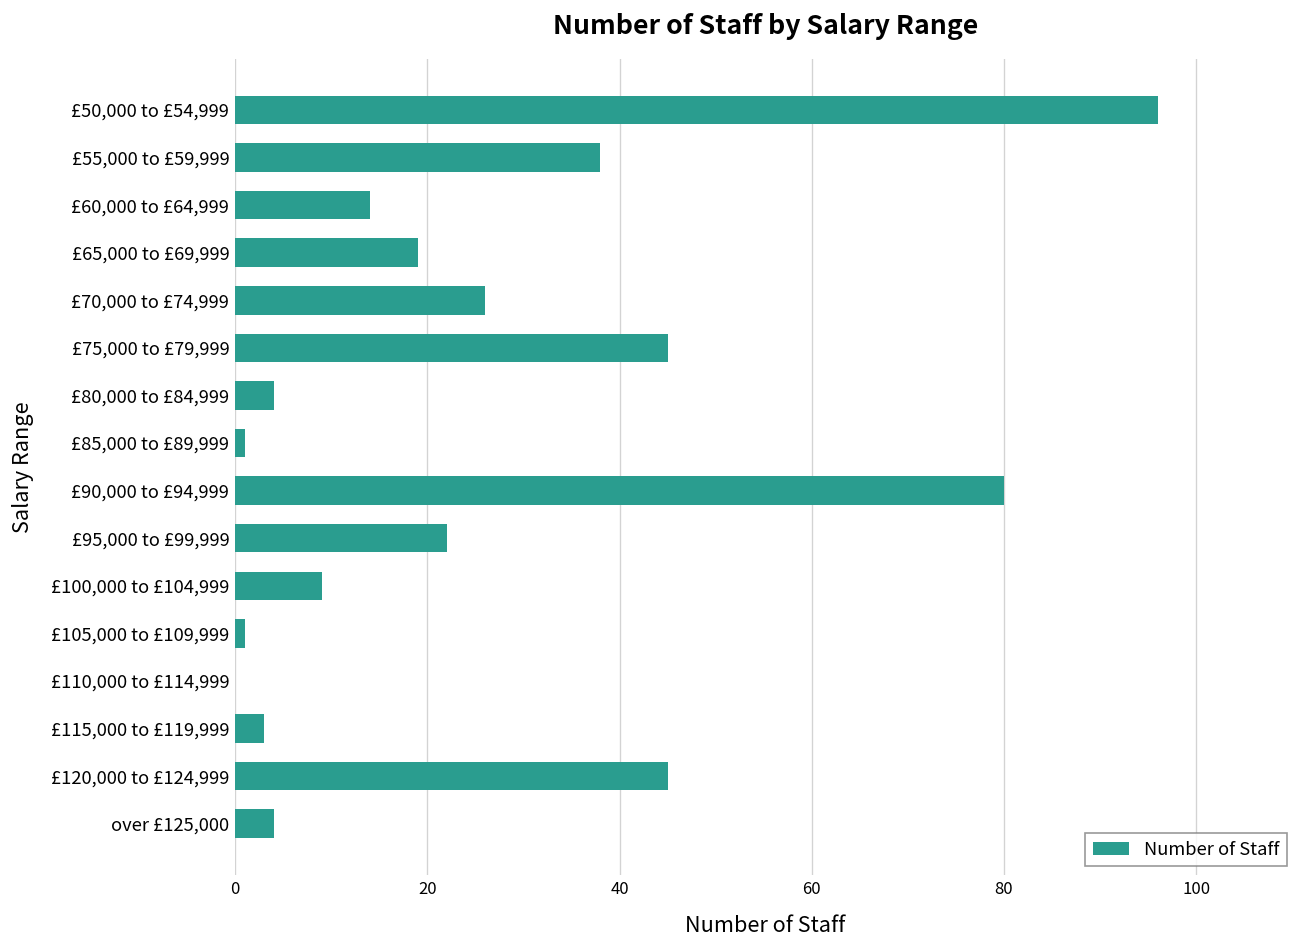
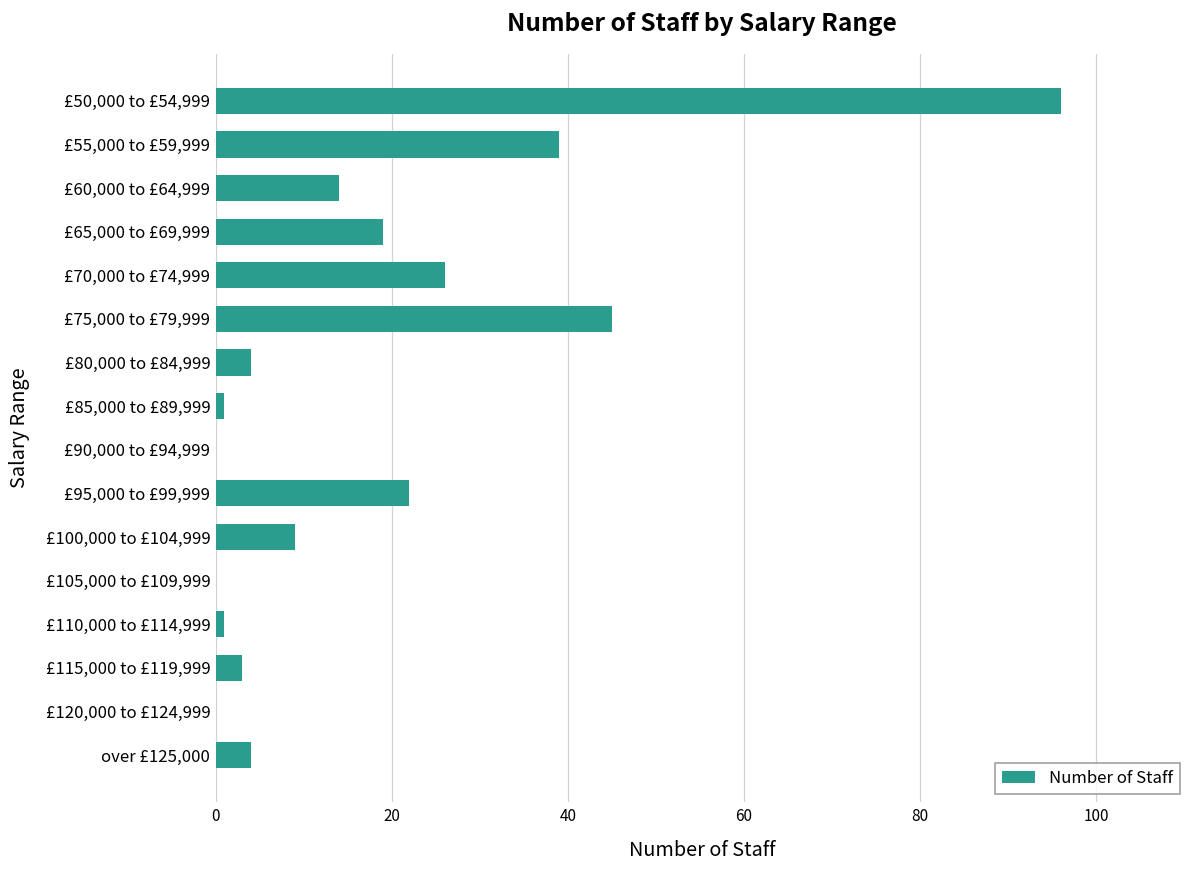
£55,000 to £59,999: 38 -> 39
£90,000 to £94,999: 80 -> 0
£105,000 to £109,999: 1 -> 0
£110,000 to £114,999: 0 -> 1
£120,000 to £124,999: 45 -> 0
